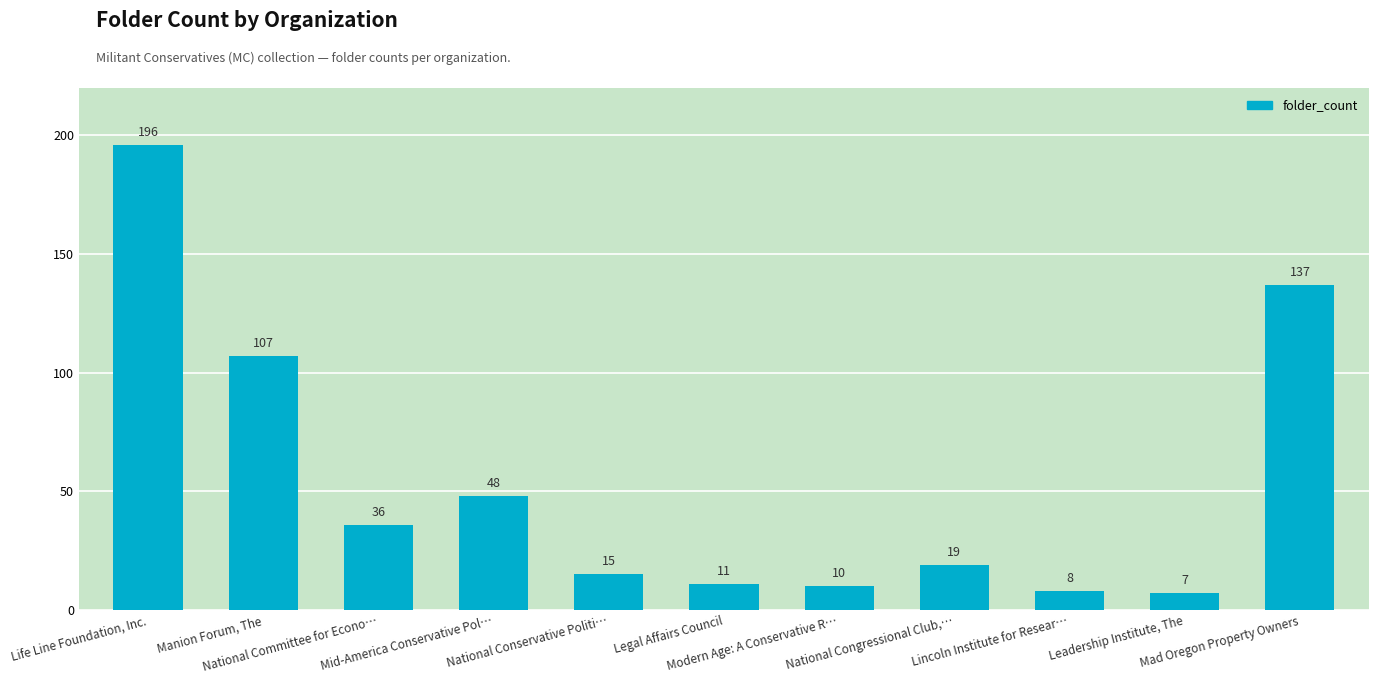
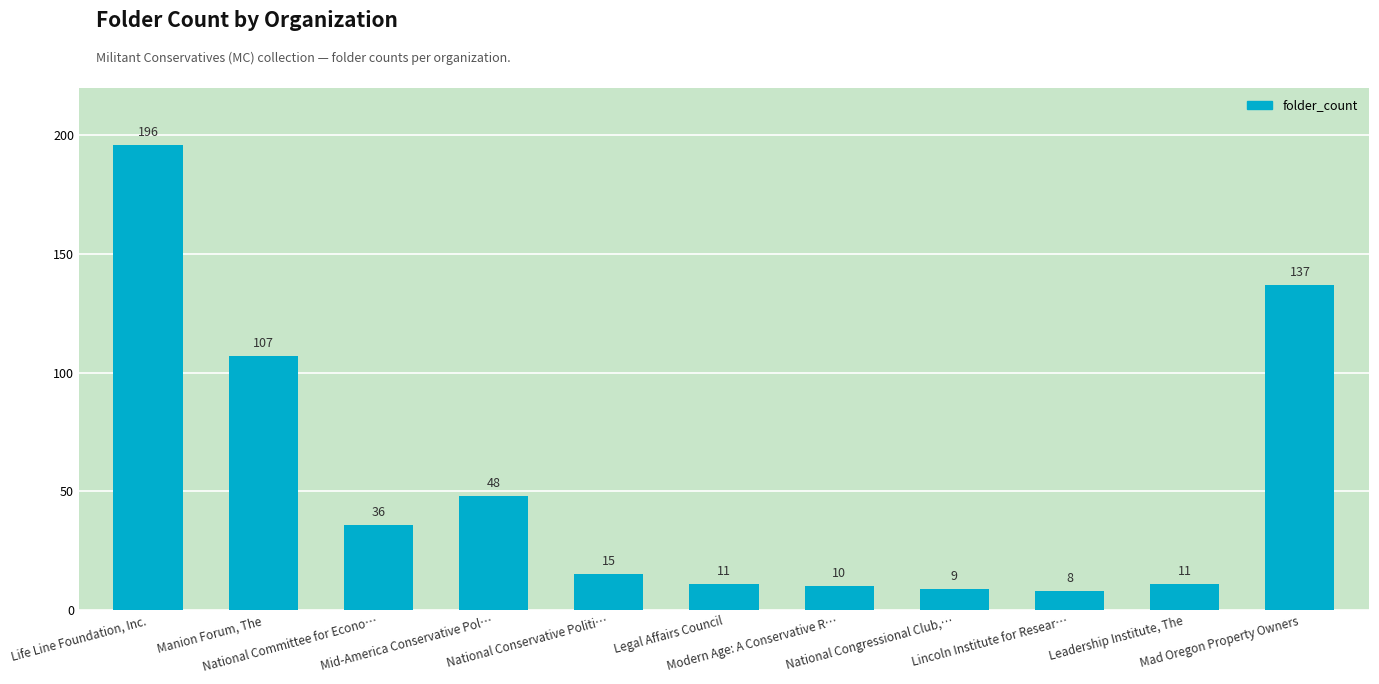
National Congressional Club,…: 19 -> 9
Leadership Institute, The: 7 -> 11
